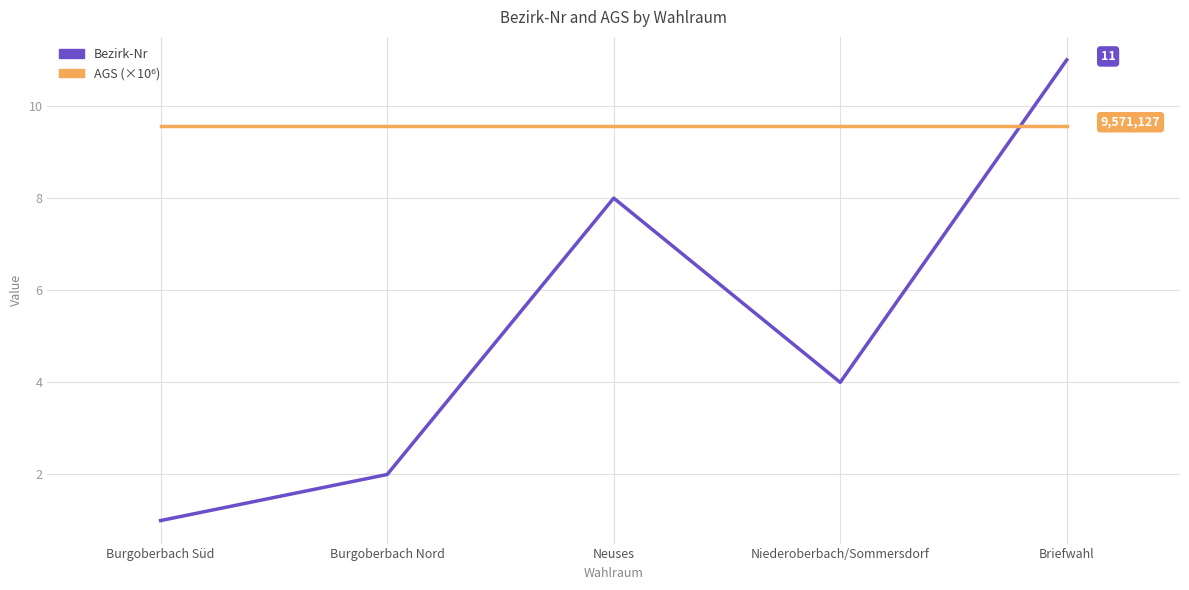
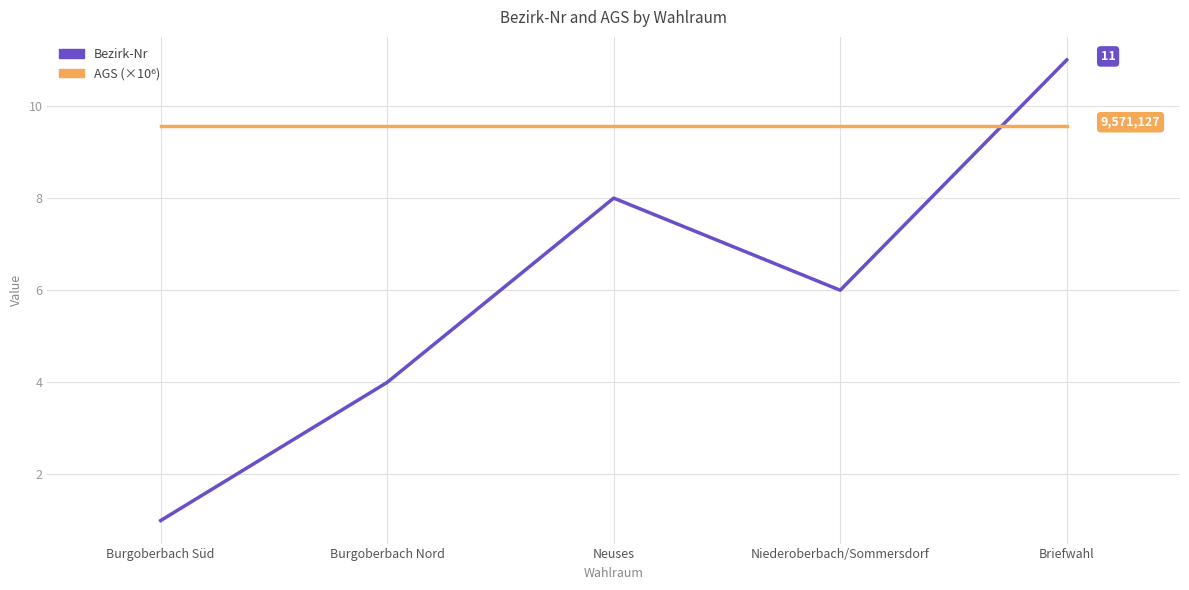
Bezirk-Nr, Burgoberbach Nord: 2 -> 4
Bezirk-Nr, Niederoberbach/Sommersdorf: 4 -> 6
